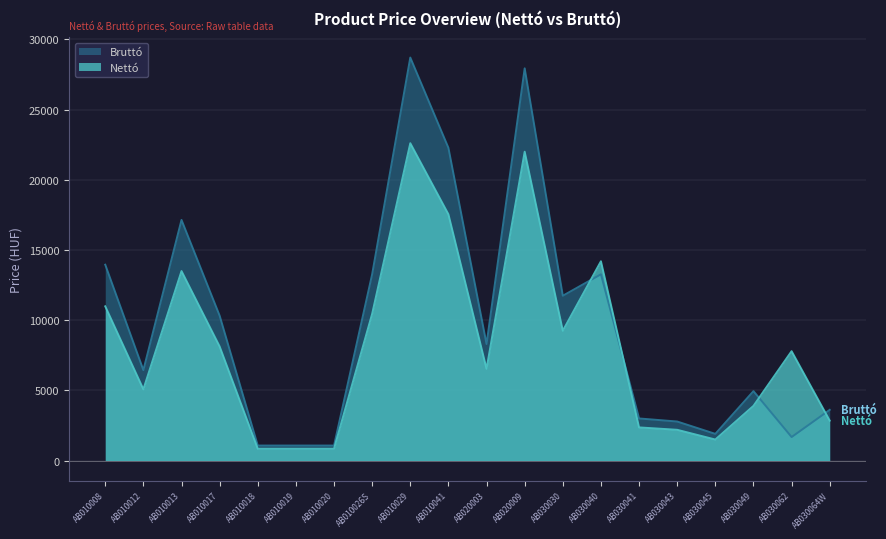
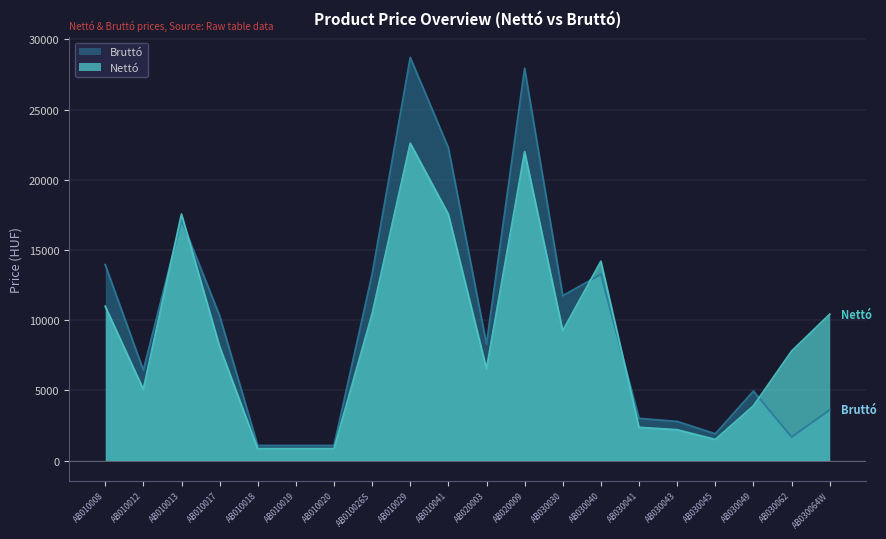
Nettó, AB010013: 13500 -> 17600
Nettó, AB030064W: 2800 -> 10400
